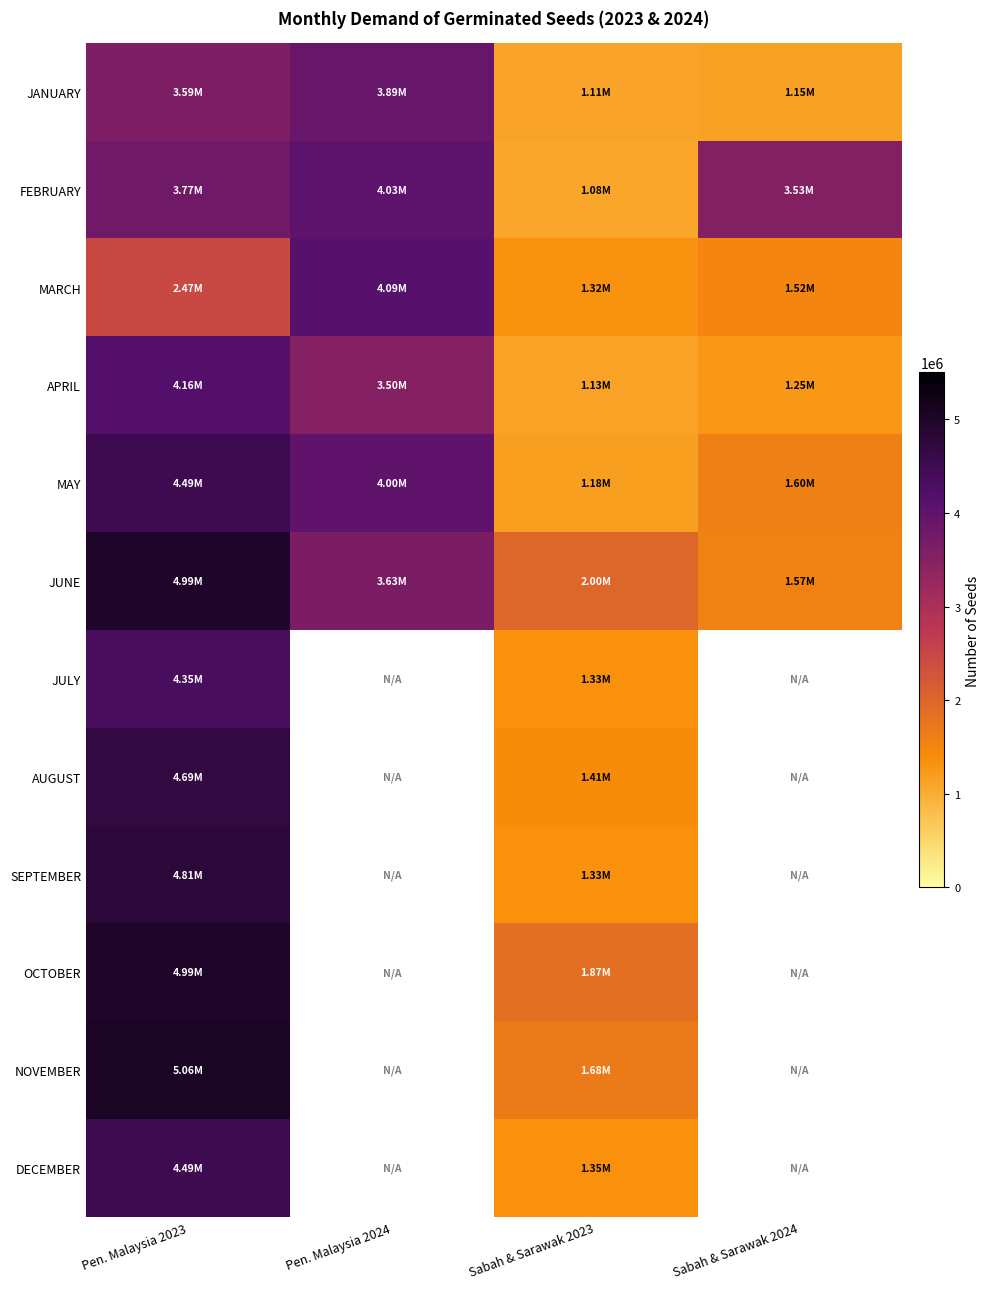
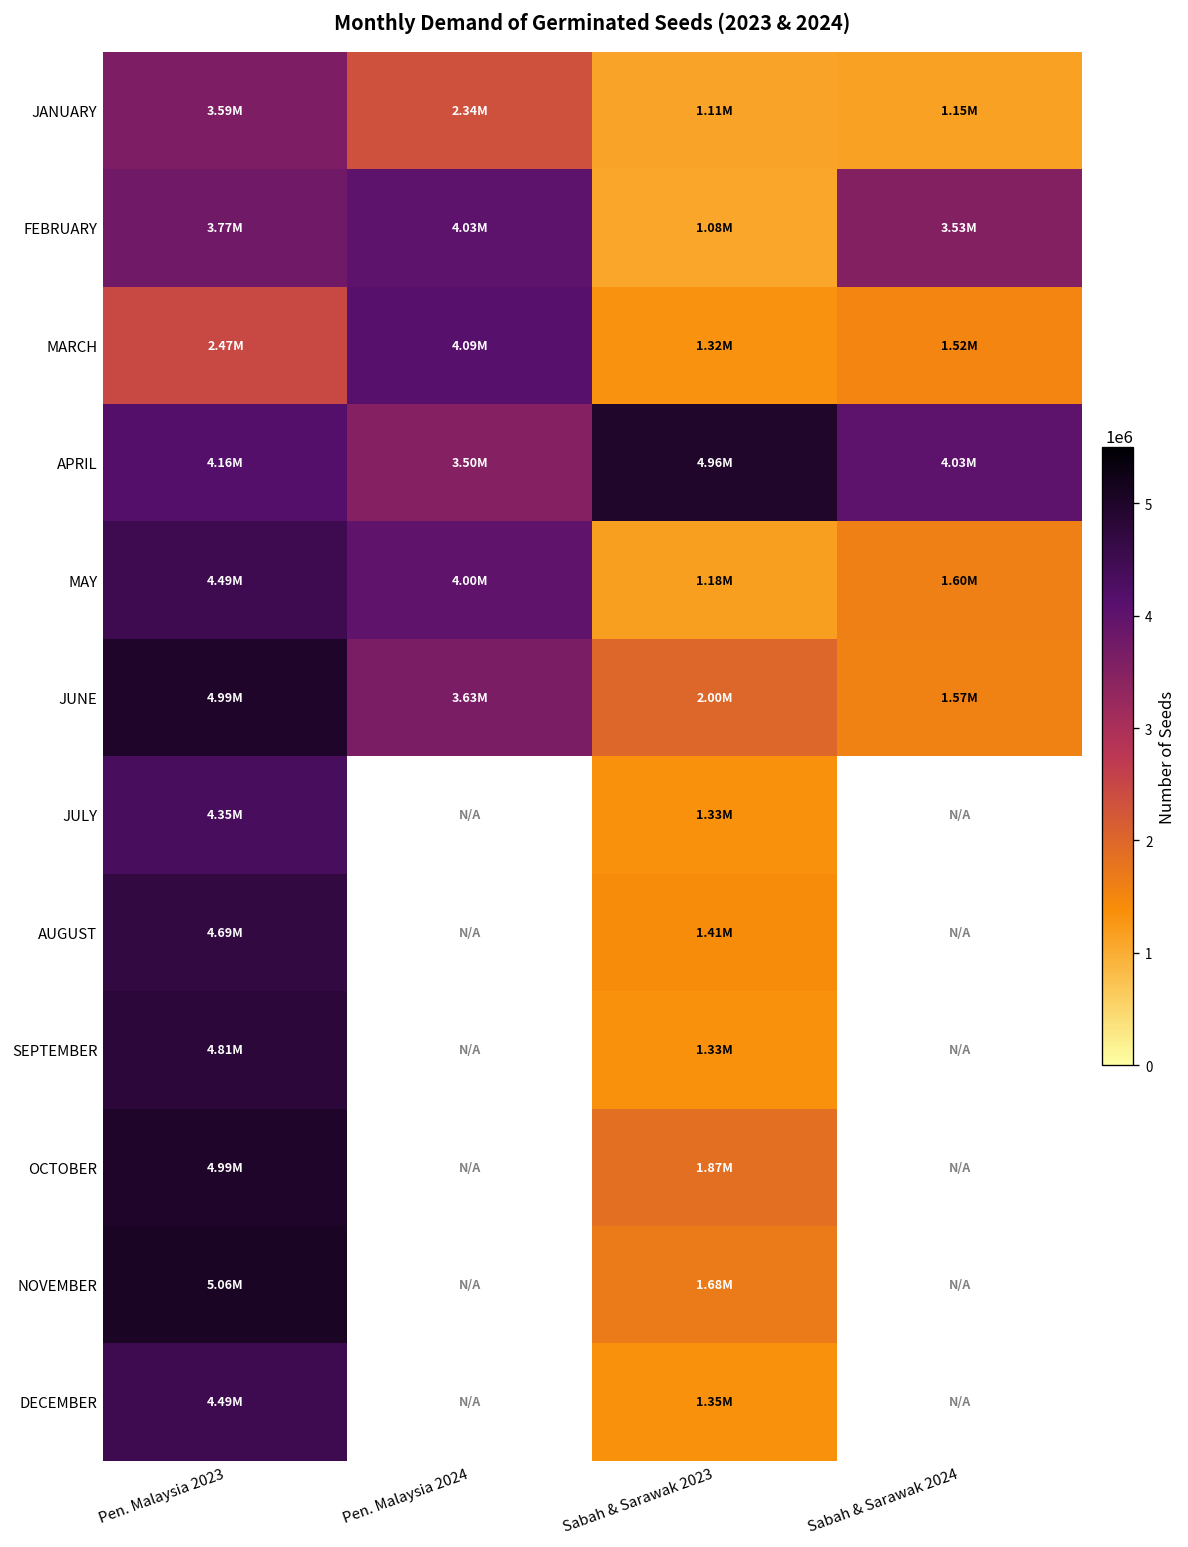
JANUARY, Pen. Malaysia 2024: 3.89M -> 2.34M
APRIL, Sabah & Sarawak 2023: 1.13M -> 4.96M
APRIL, Sabah & Sarawak 2024: 1.25M -> 4.03M
